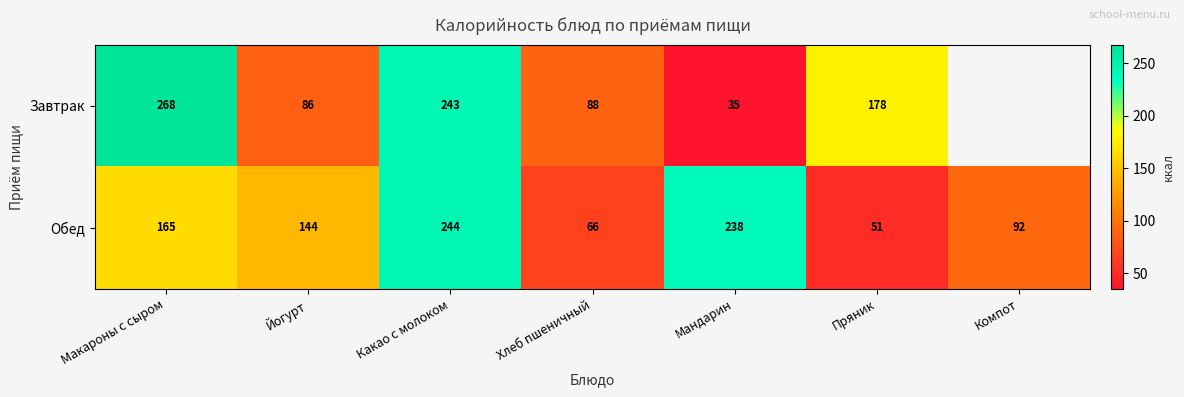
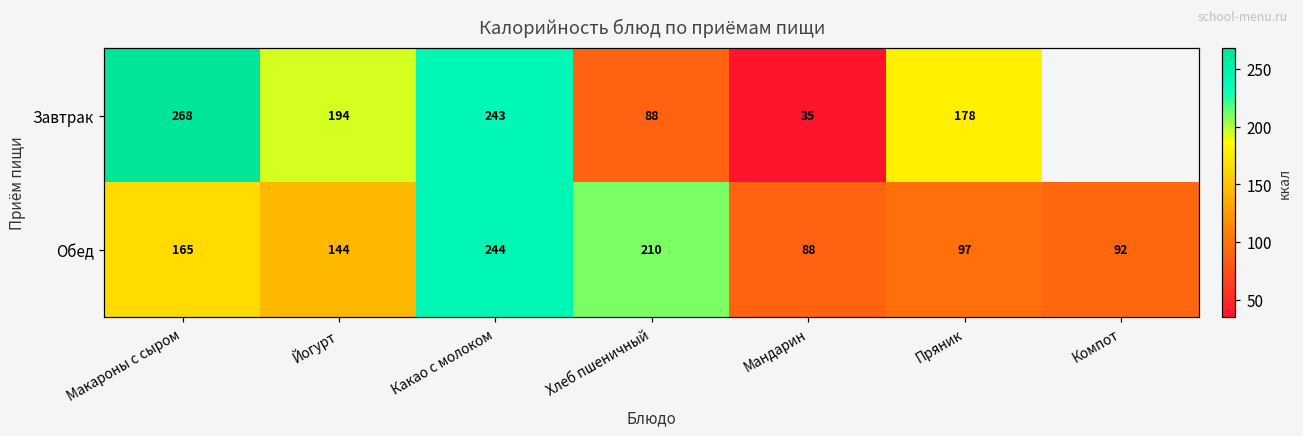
Завтрак, Йогурт: 86 -> 194
Обед, Хлеб пшеничный: 66 -> 210
Обед, Мандарин: 238 -> 88
Обед, Пряник: 51 -> 97
